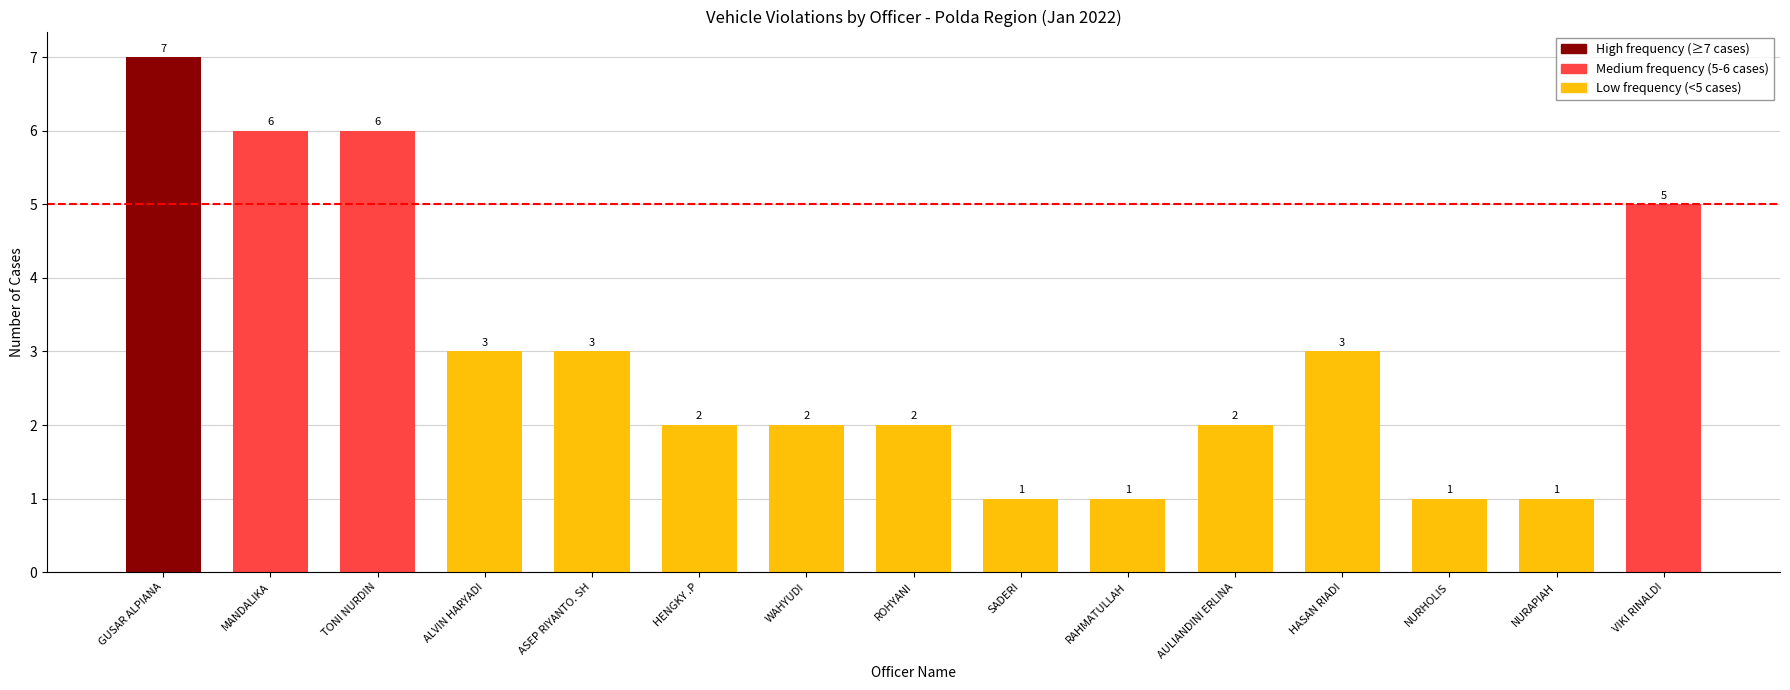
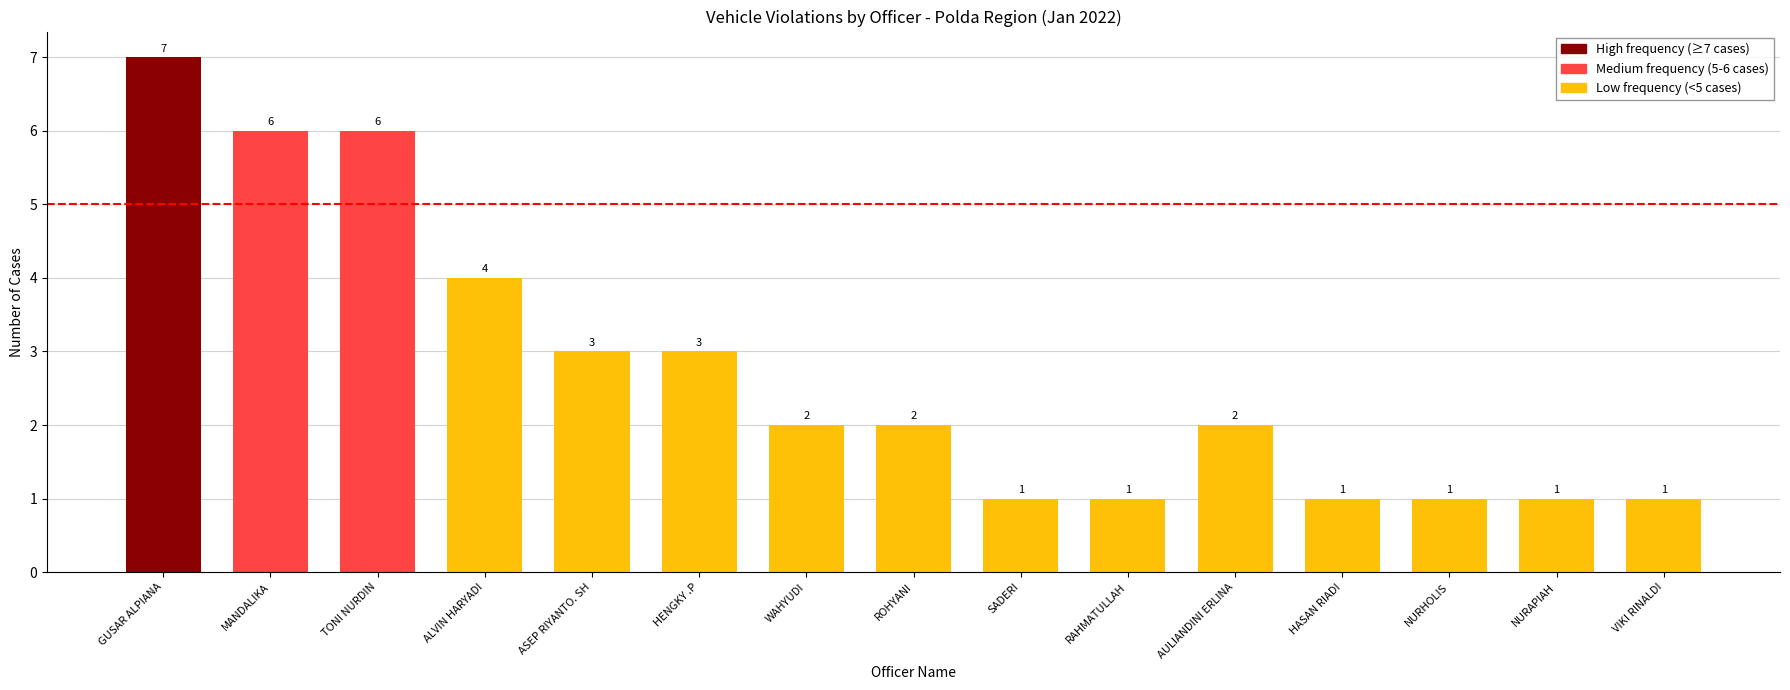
ALVIN HARYADI: 3 -> 4
HENGKY .P: 2 -> 3
HASAN RIADI: 3 -> 1
VIKI RINALDI: 5 -> 1
